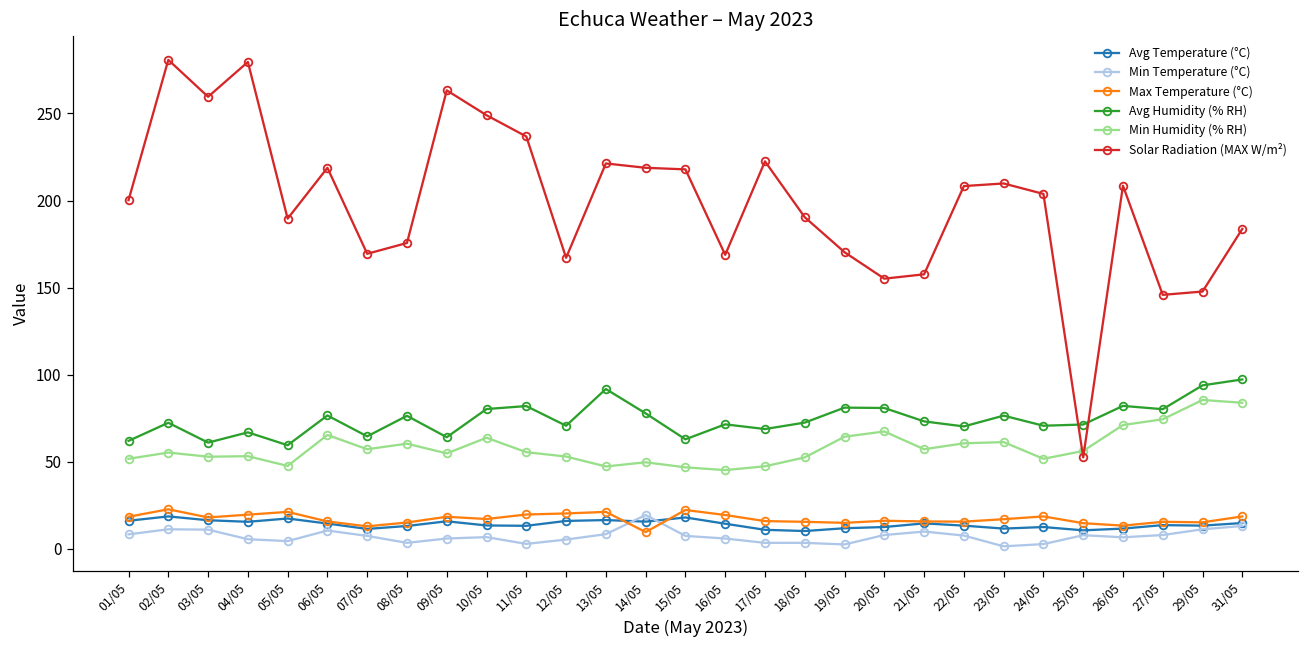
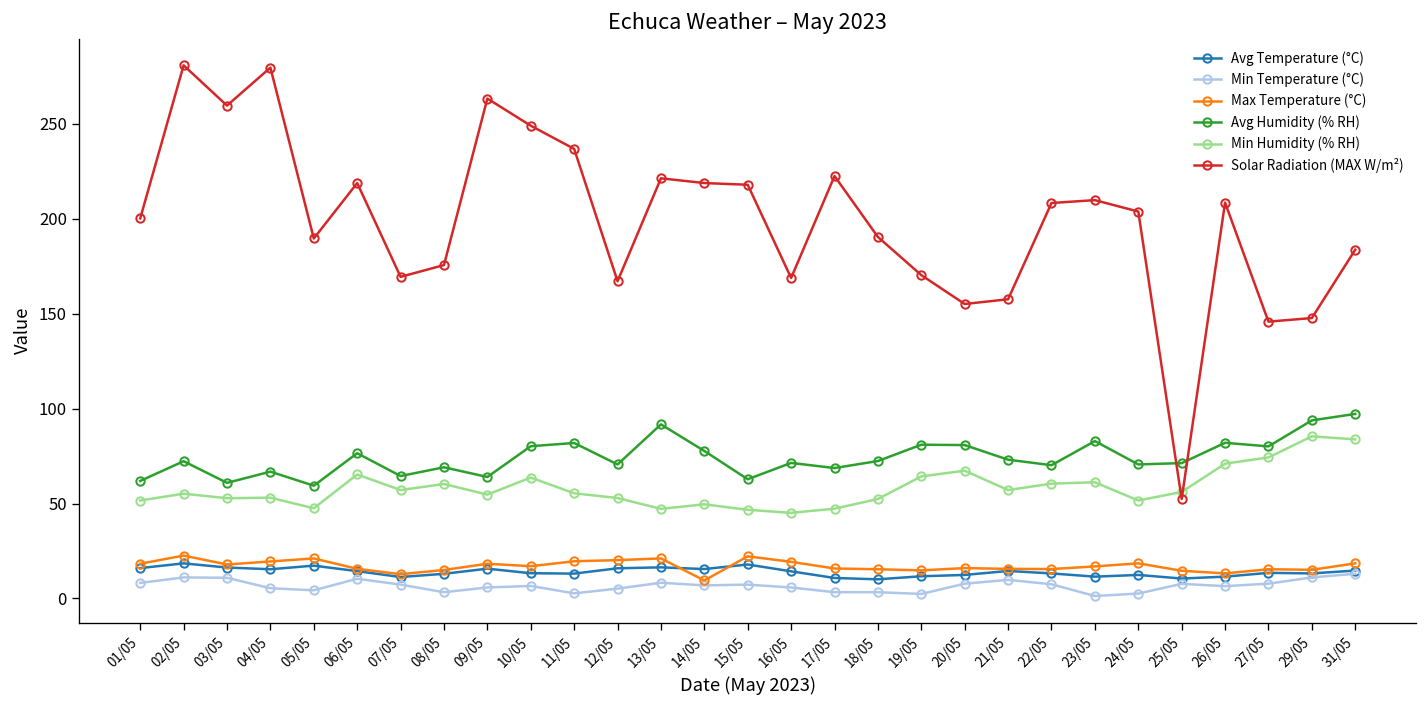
Avg Humidity (% RH), 08/05: 76 -> 69
Min Temperature (°C), 14/05: 19 -> 7
Avg Humidity (% RH), 23/05: 76 -> 83
